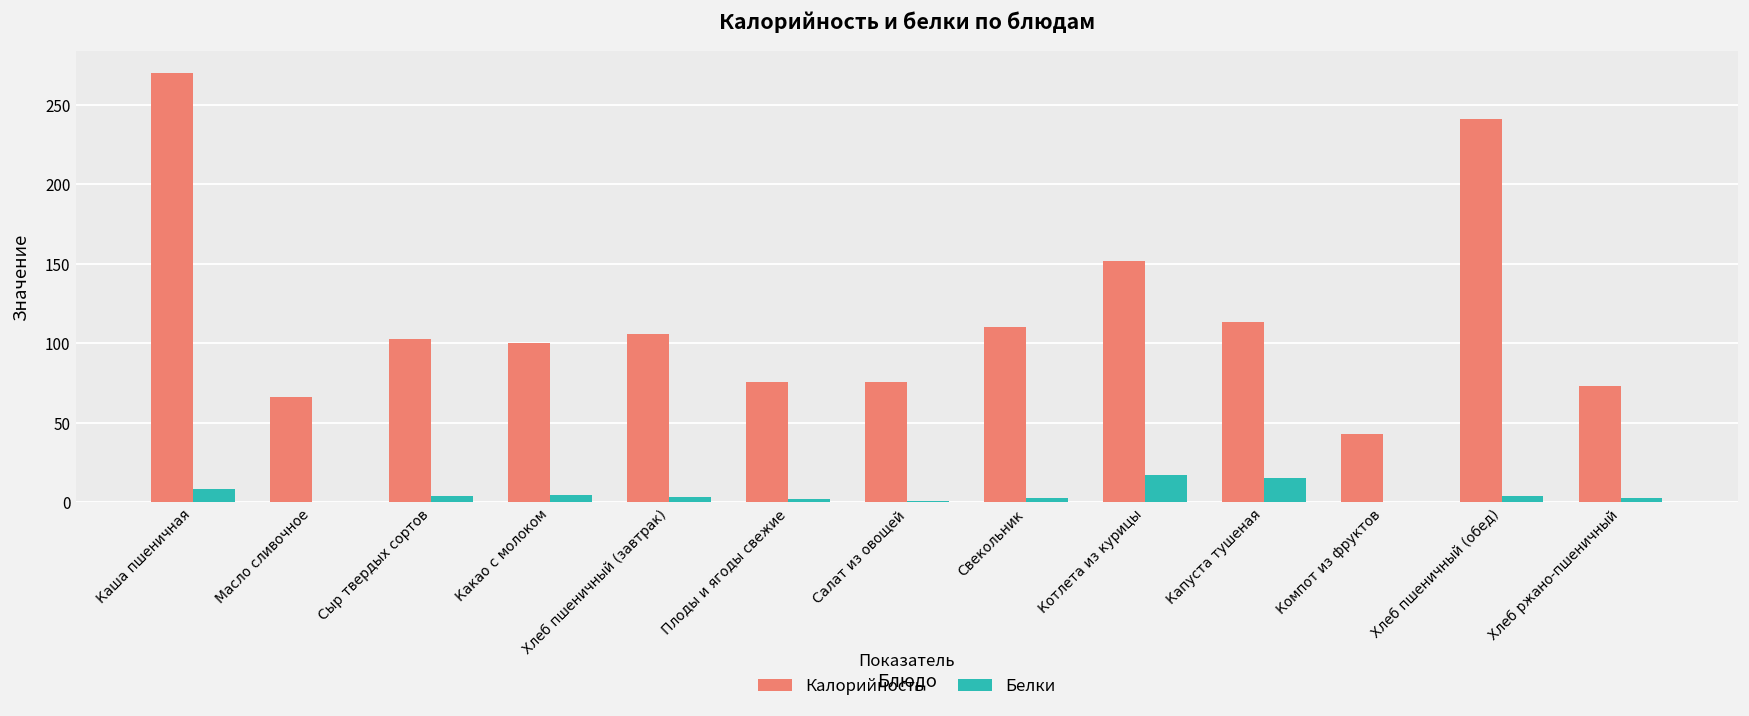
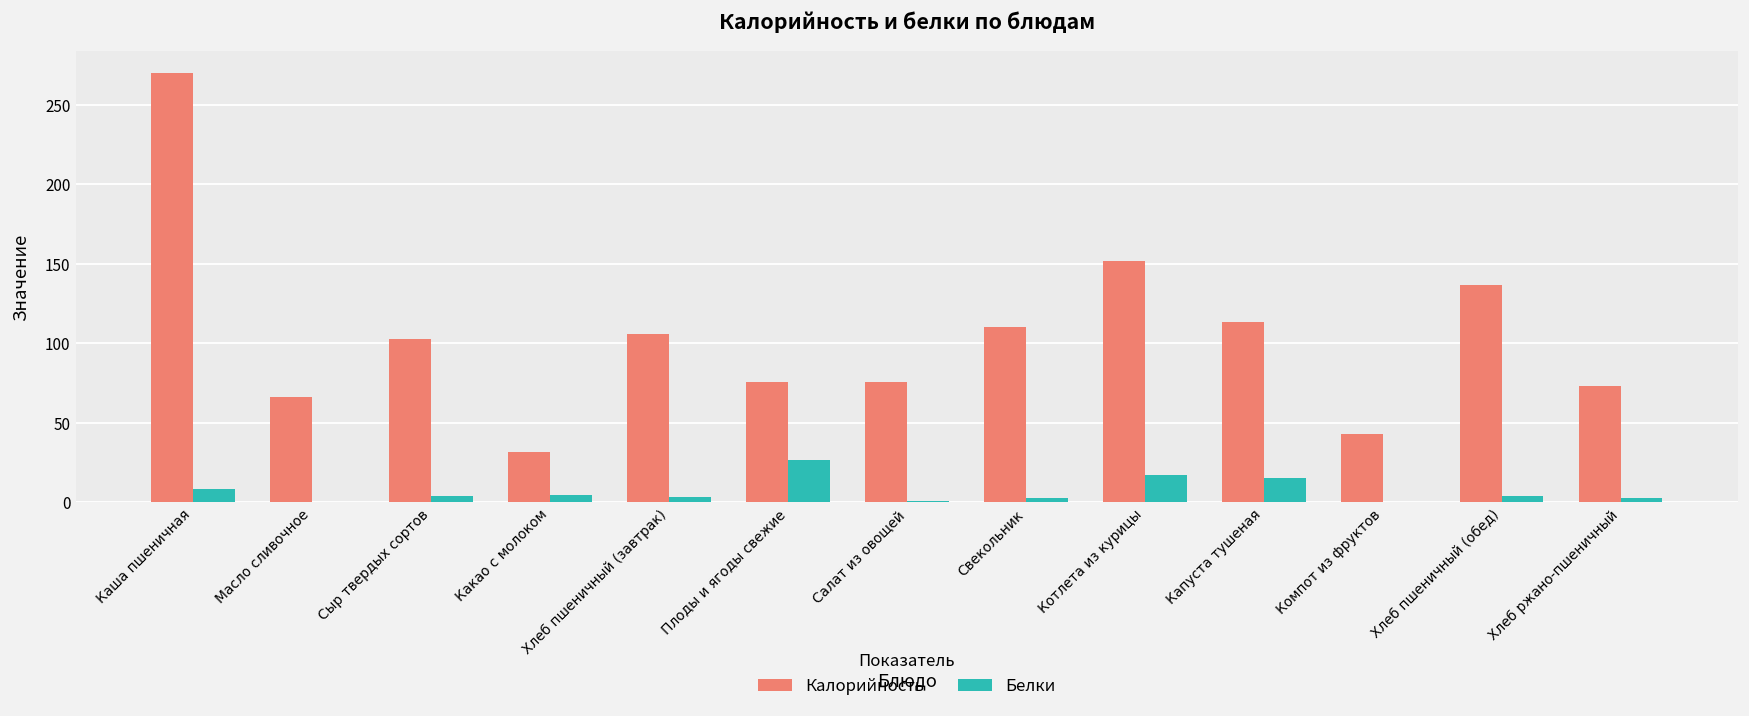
Калорийность, Какао с молоком: 100 -> 32
Белки, Плоды и ягоды свежие: 2 -> 26
Калорийность, Хлеб пшеничный (обед): 241 -> 136
